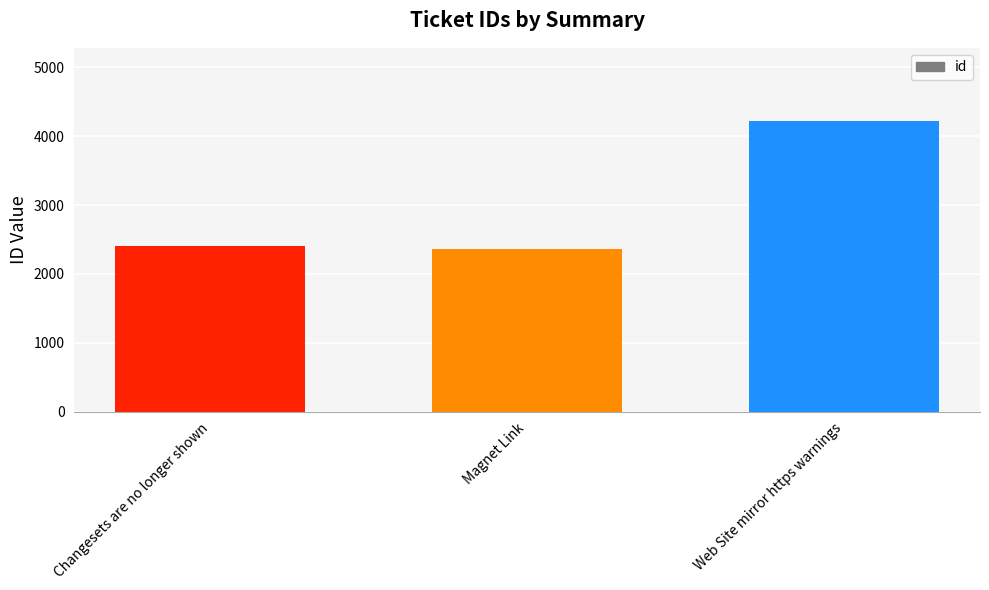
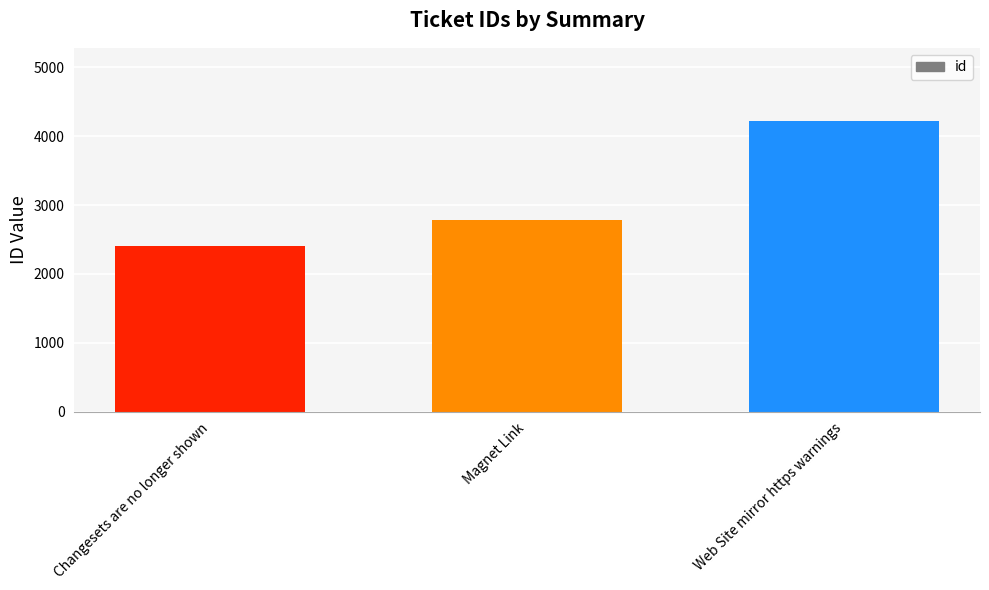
Magnet Link: 2400 -> 2800
